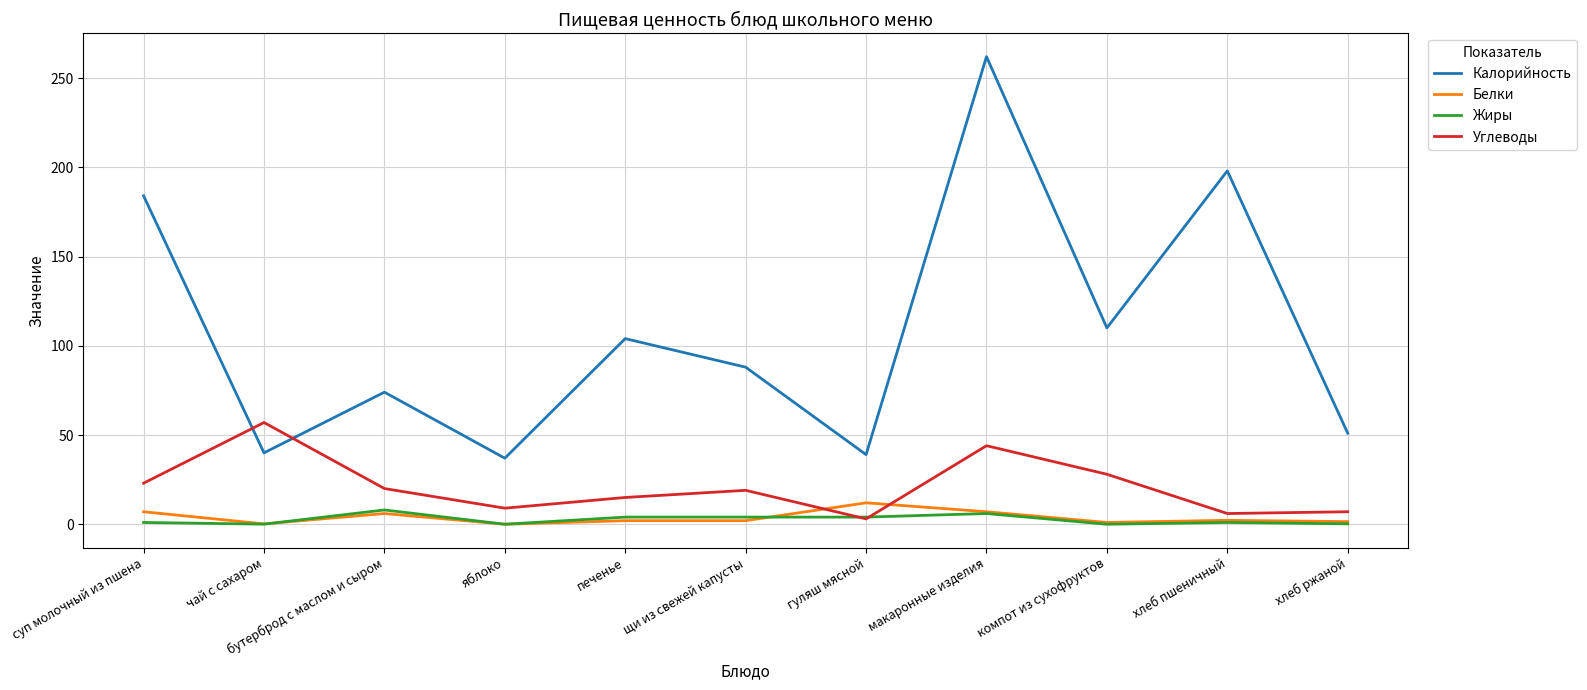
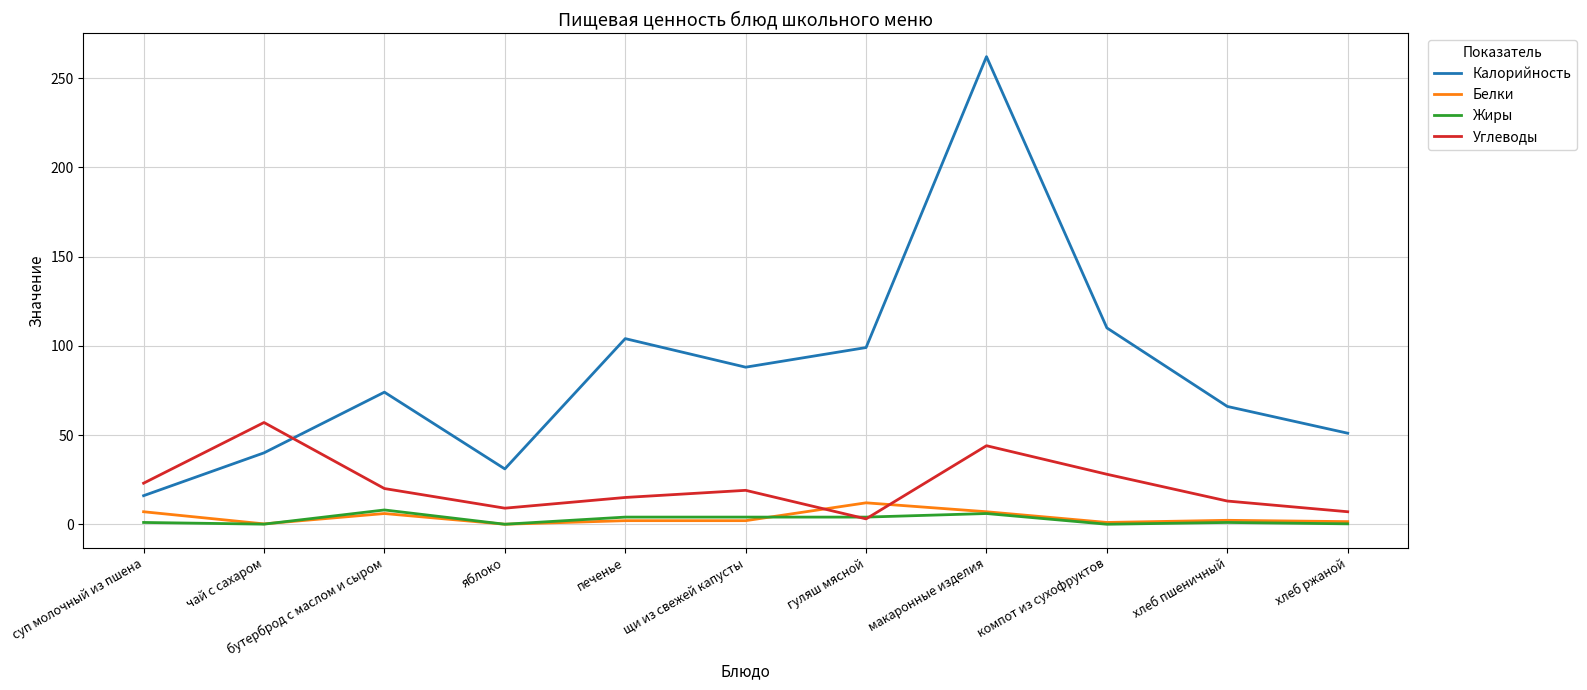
Калорийность, суп молочный из пшена: 184 -> 16
Калорийность, яблоко: 37 -> 31
Калорийность, гуляш мясной: 39 -> 99
Калорийность, хлеб пшеничный: 198 -> 66
Углеводы, хлеб пшеничный: 6 -> 13
